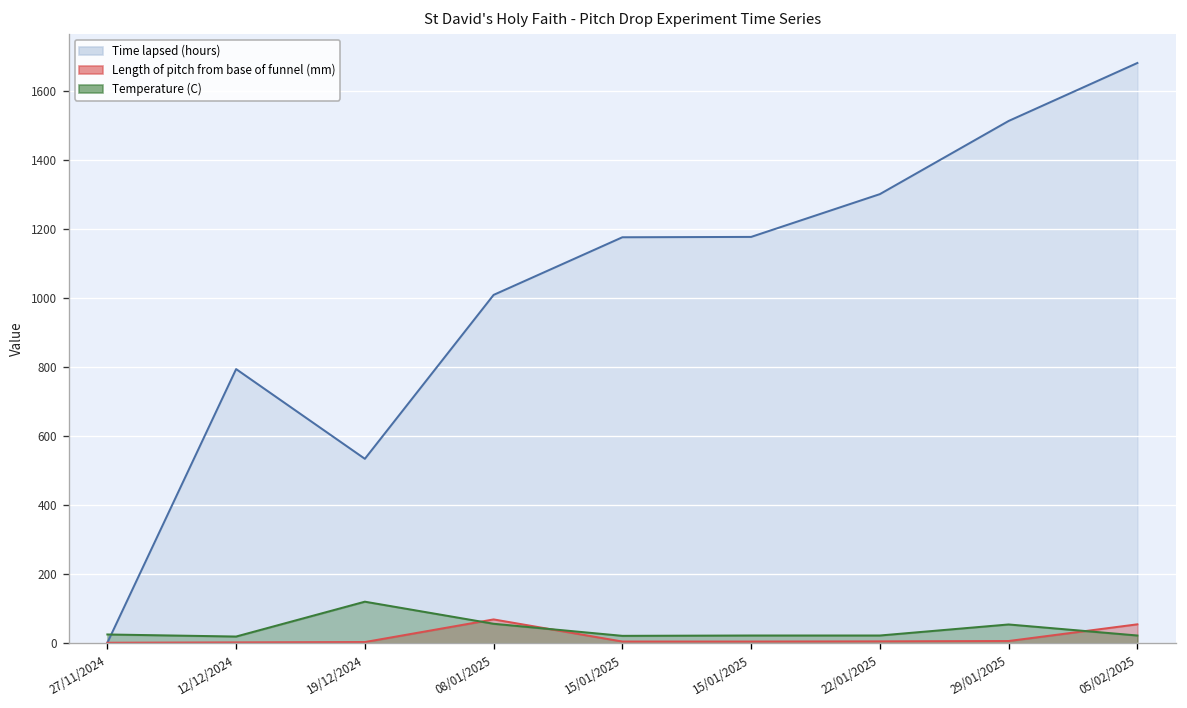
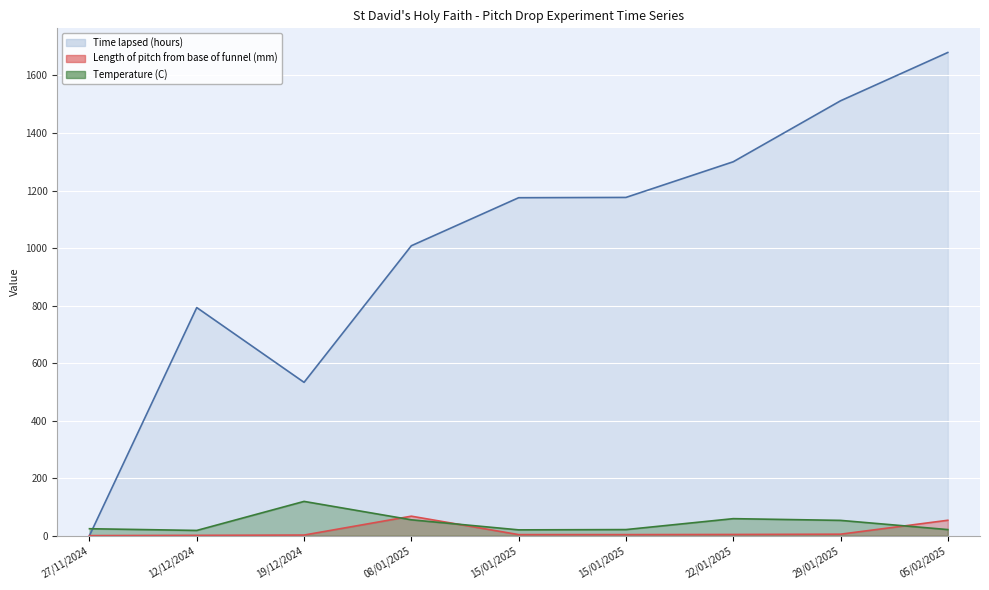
Temperature (C), 22/01/2025: 20 -> 60
